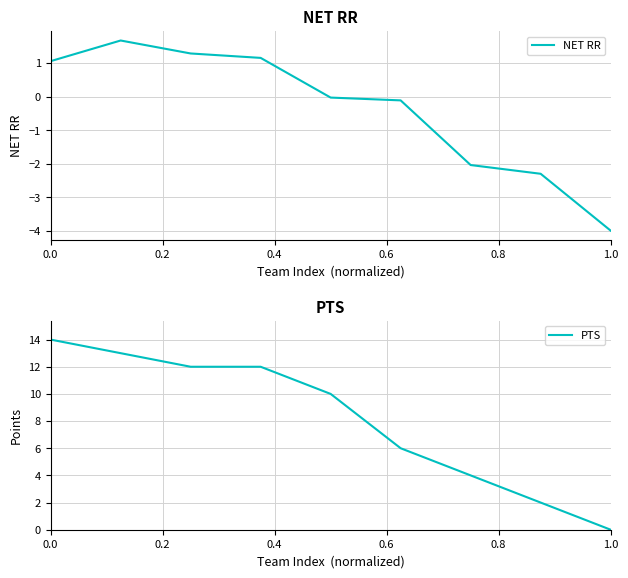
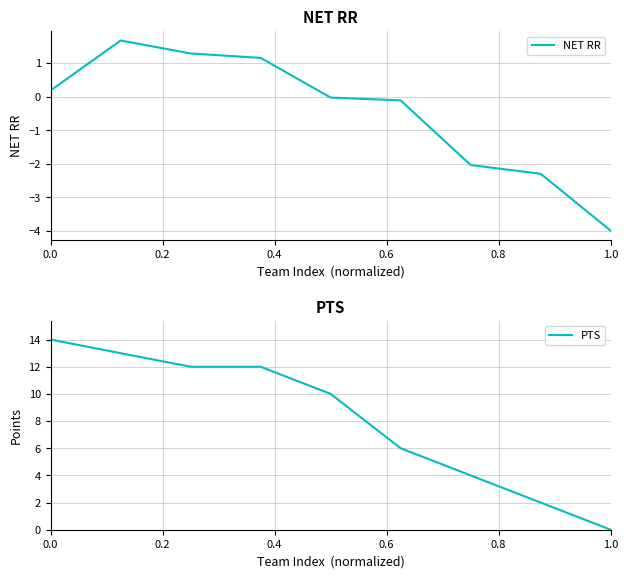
NET RR, 0.0: 1.1 -> 0.2
